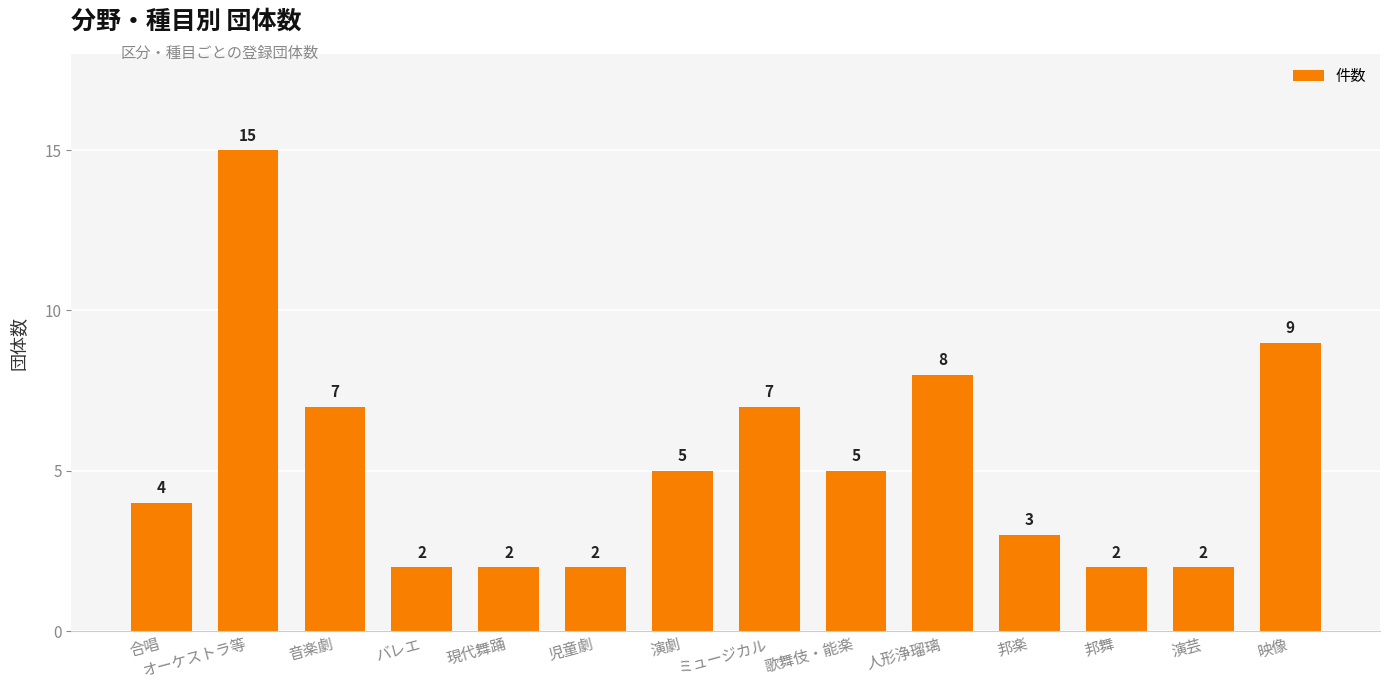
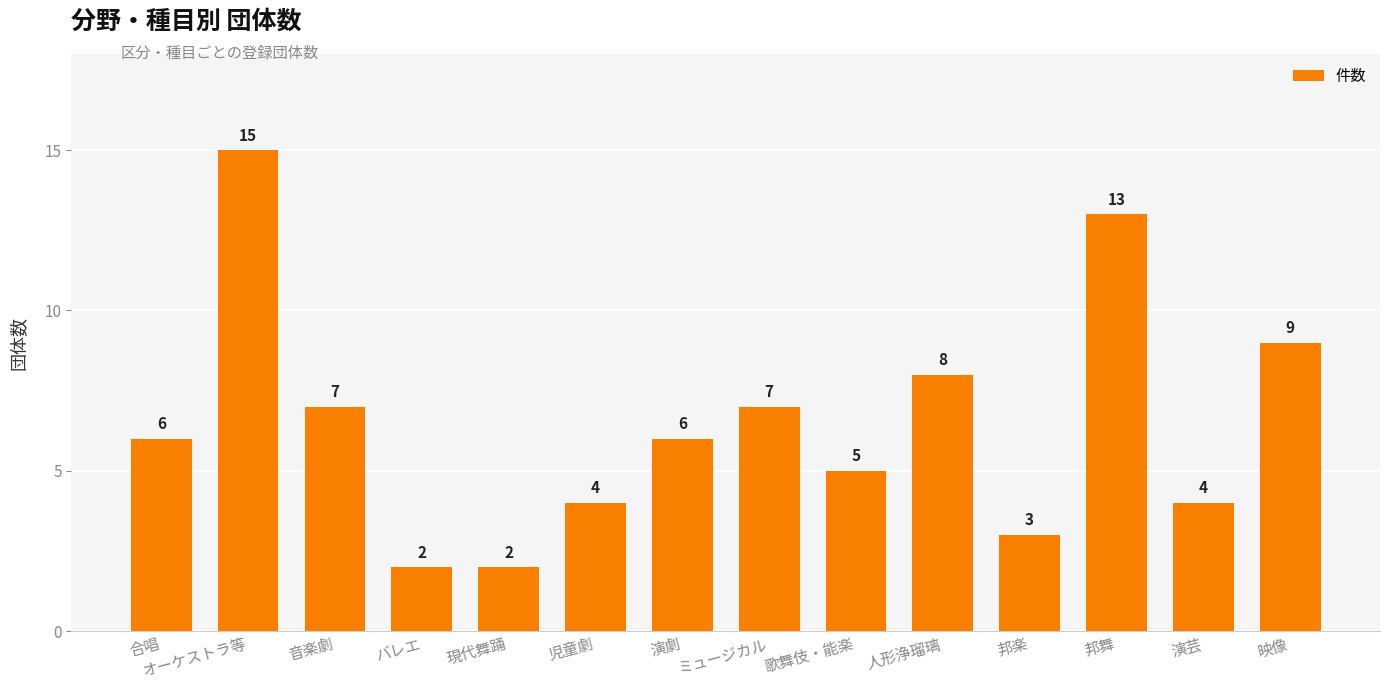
合唱: 4 -> 6
児童劇: 2 -> 4
演劇: 5 -> 6
邦舞: 2 -> 13
演芸: 2 -> 4
